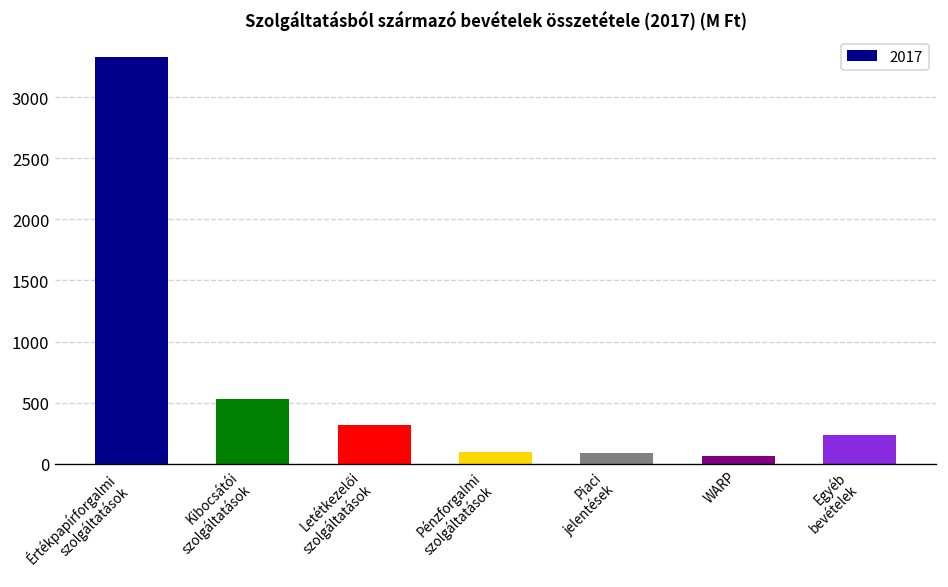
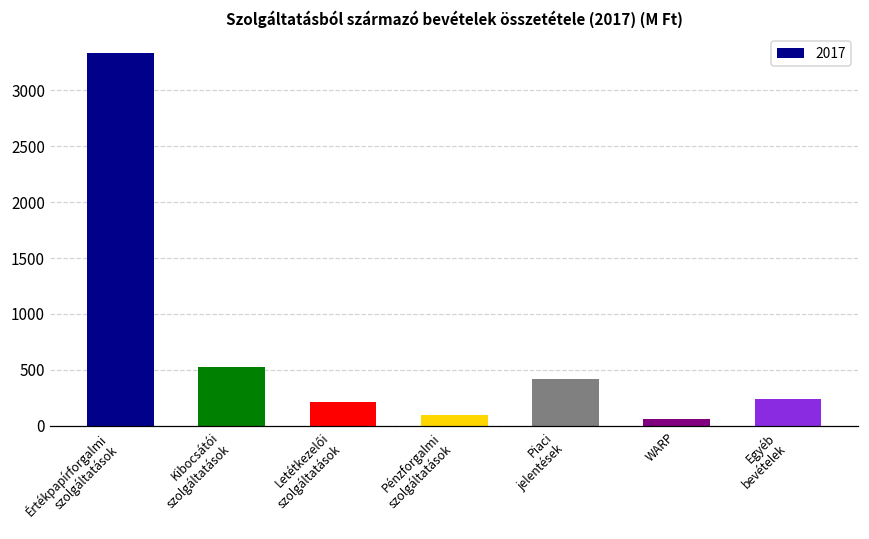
Letétkezelői szolgáltatások: 310 -> 220
Piaci jelentések: 80 -> 420
